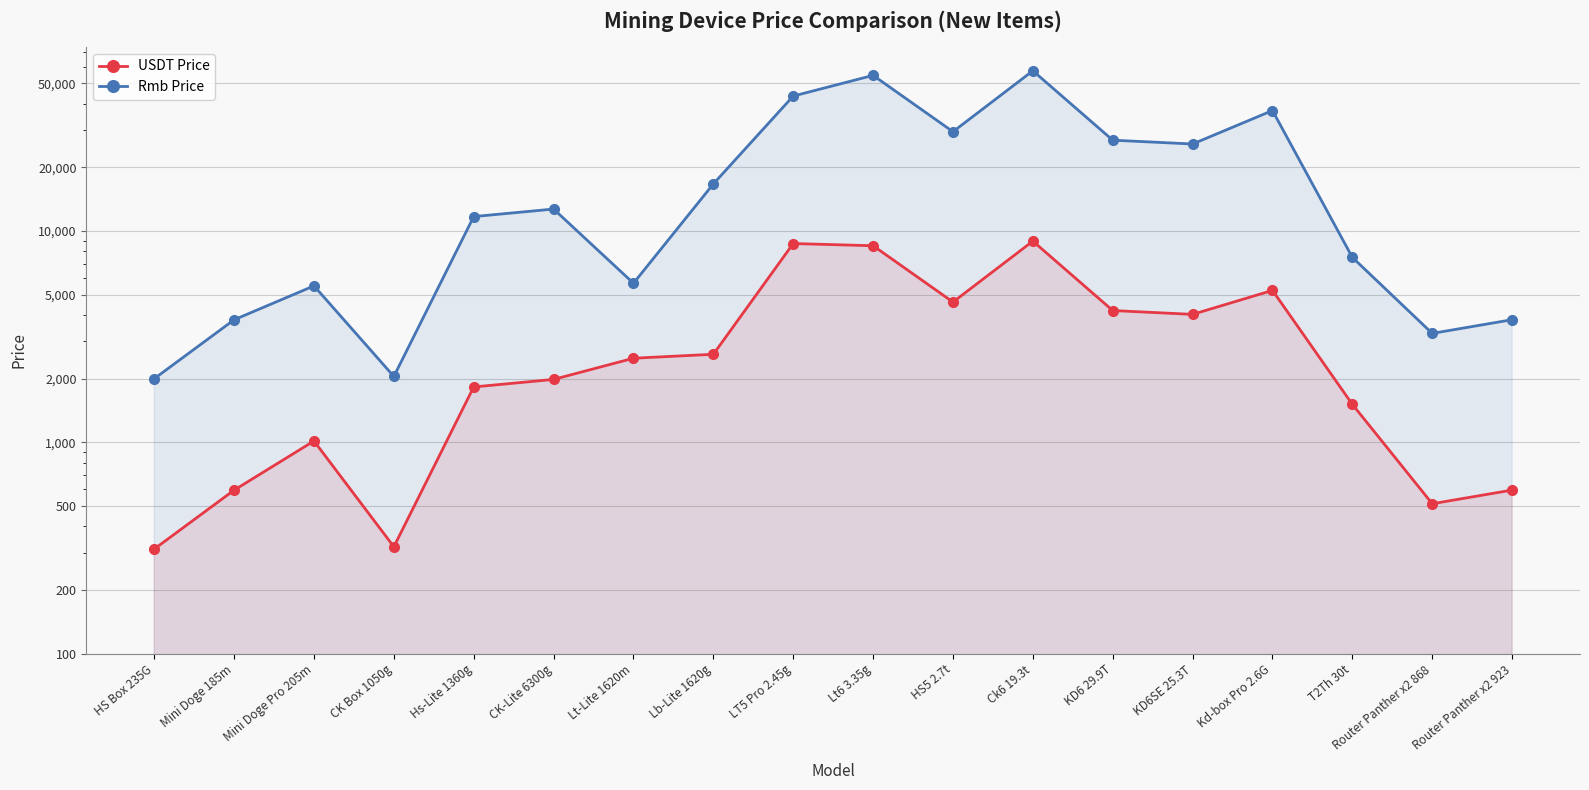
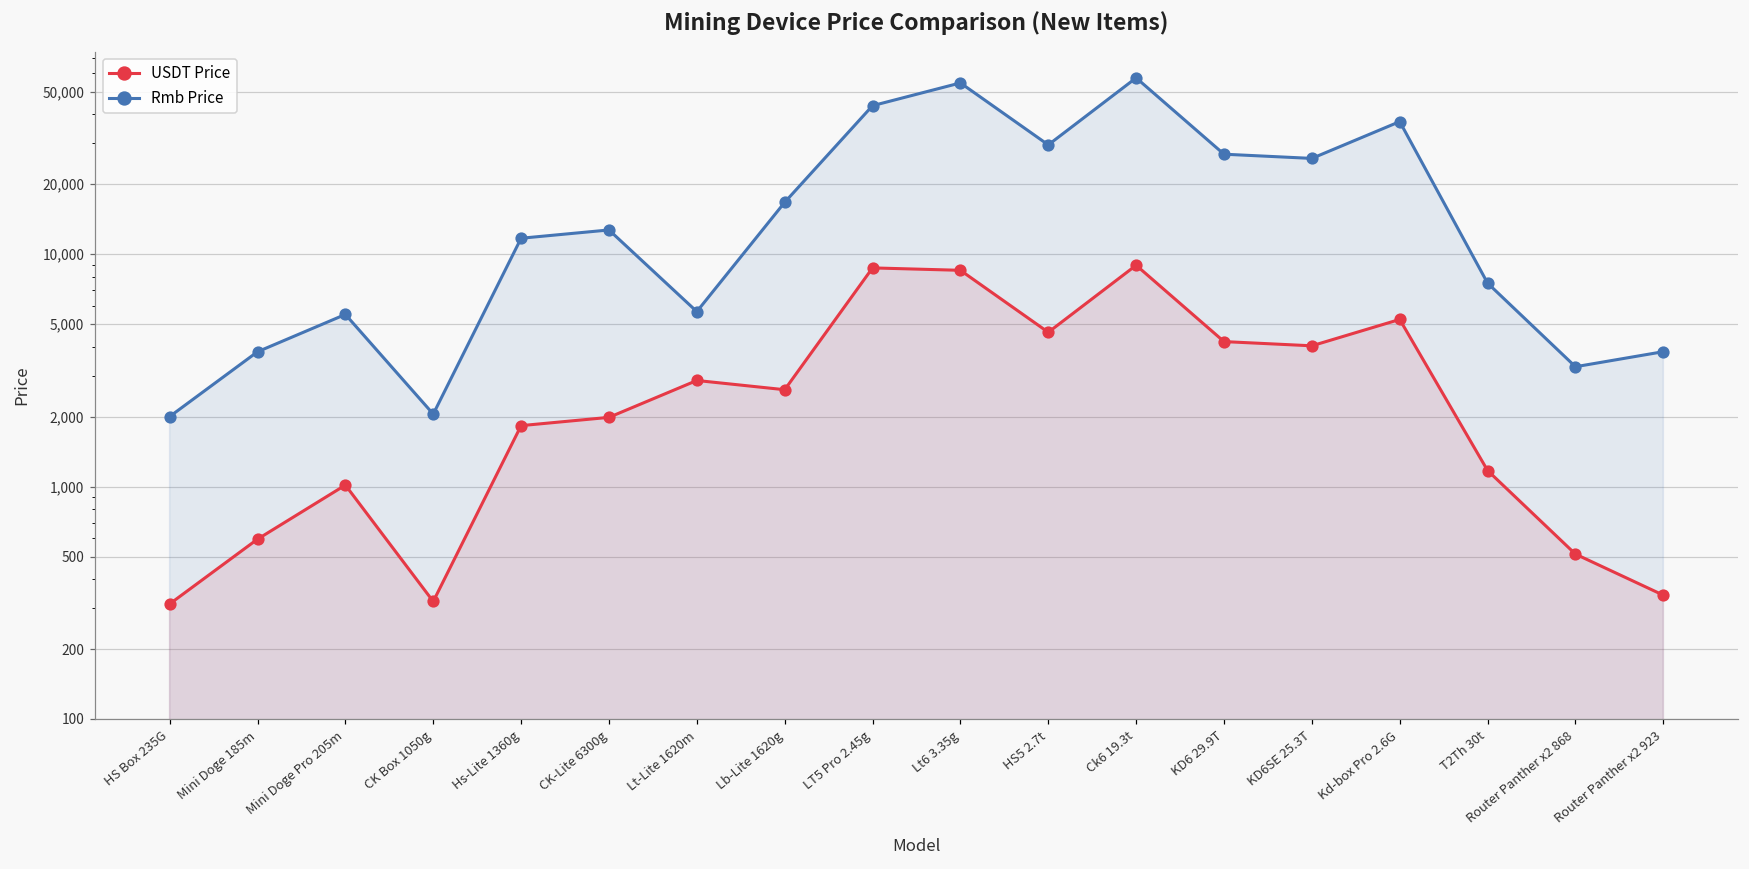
USDT Price, Lt-Lite 1620m: 2,500 -> 2,900
USDT Price, T2Th 30t: 1,500 -> 1,200
USDT Price, Router Panther x2 923: 590 -> 340
